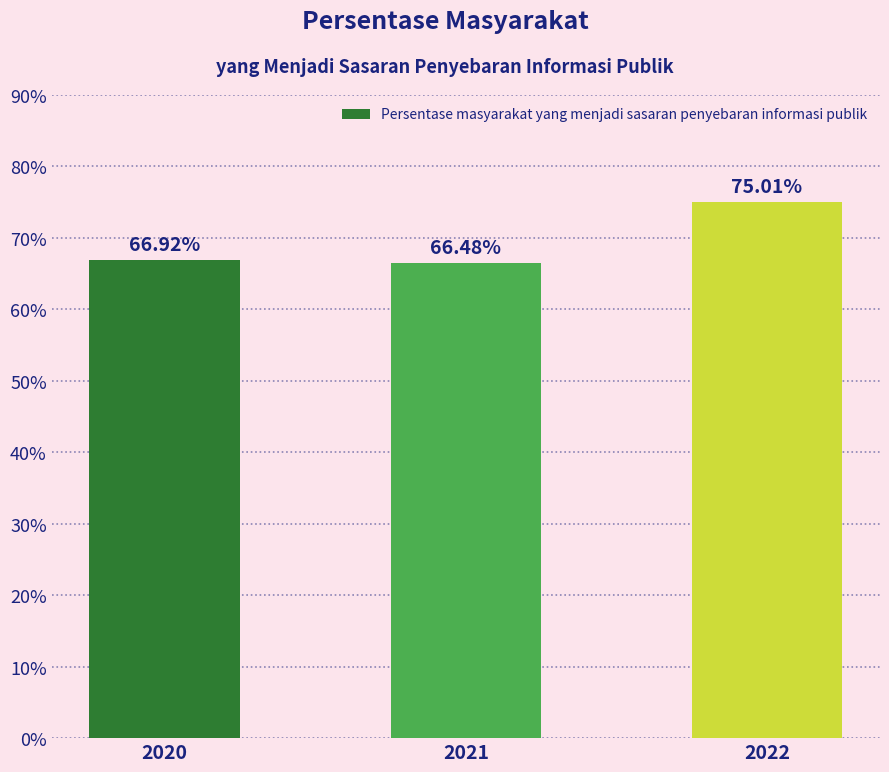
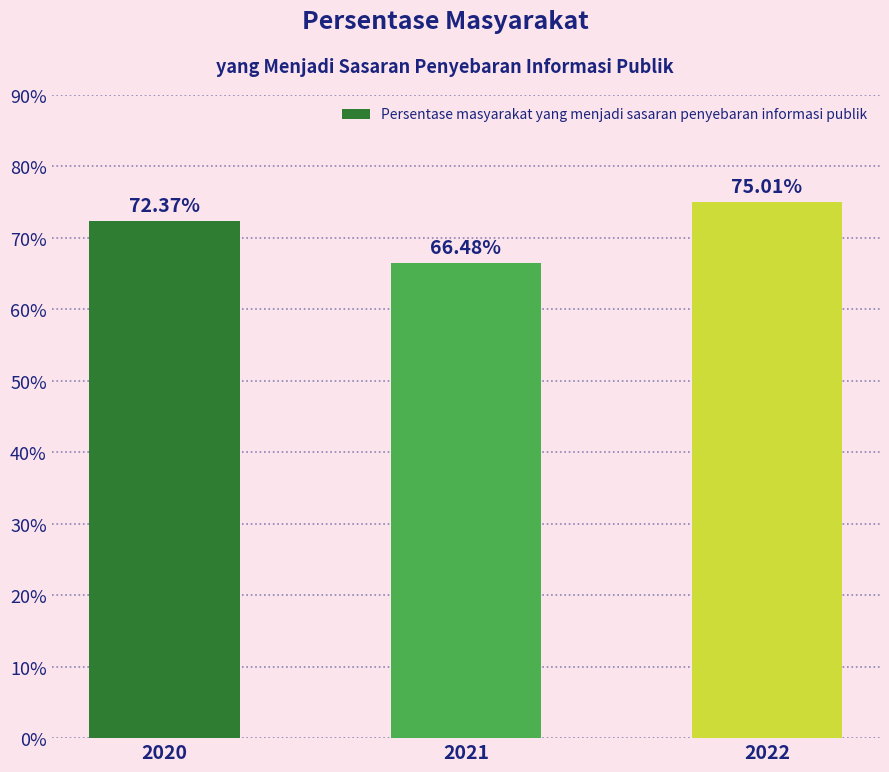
2020: 66.92% -> 72.37%
